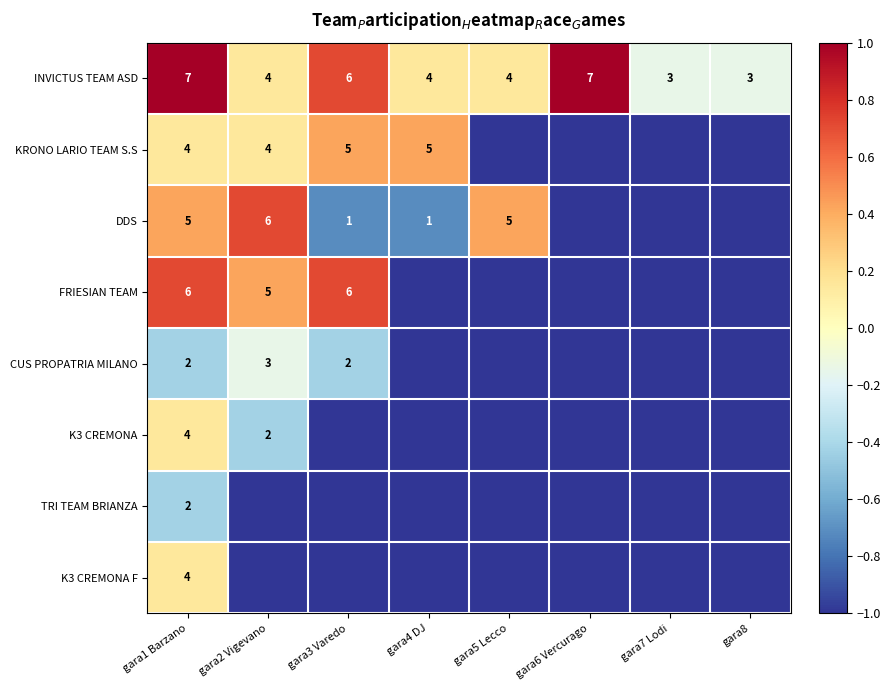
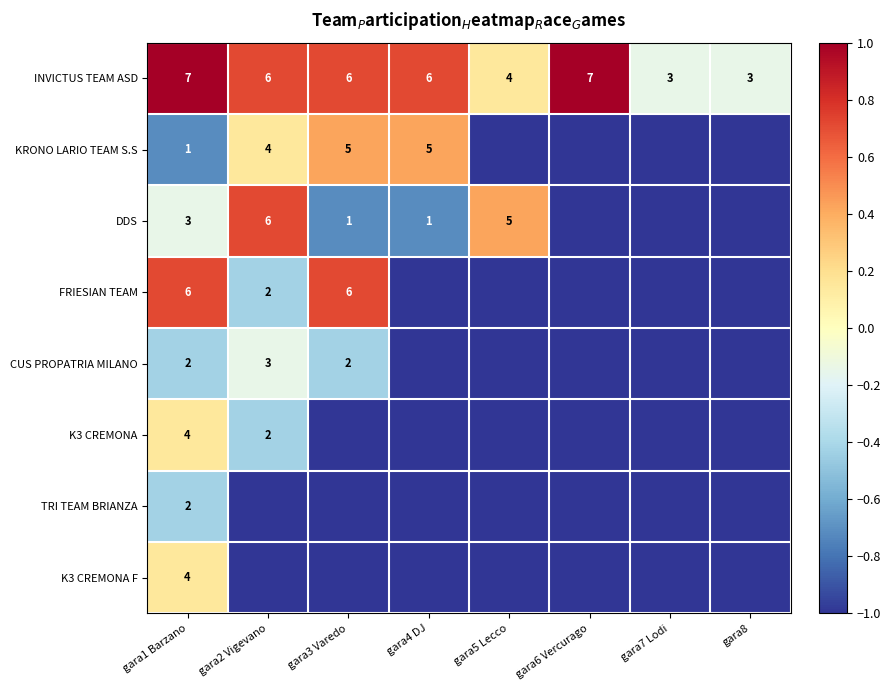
INVICTUS TEAM ASD, gara2 Vigevano: 4 -> 6
INVICTUS TEAM ASD, gara4 DJ: 4 -> 6
KRONO LARIO TEAM S.S, gara1 Barzano: 4 -> 1
DDS, gara1 Barzano: 5 -> 3
FRIESIAN TEAM, gara2 Vigevano: 5 -> 2
